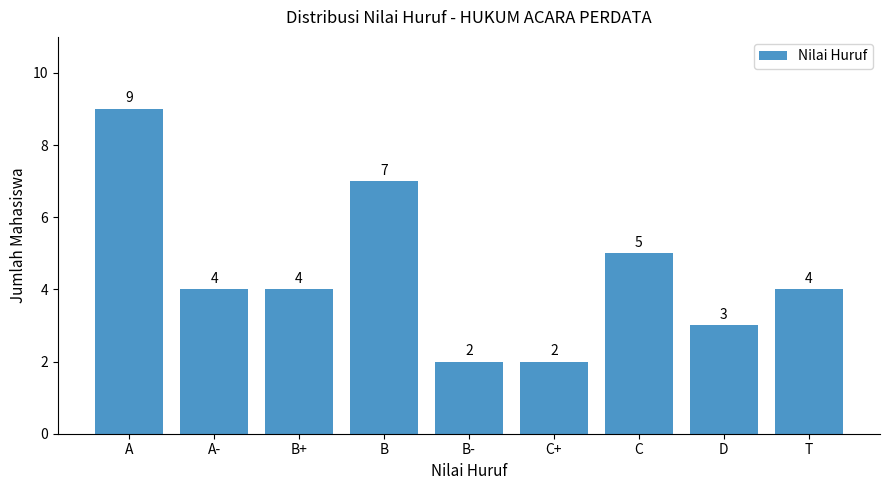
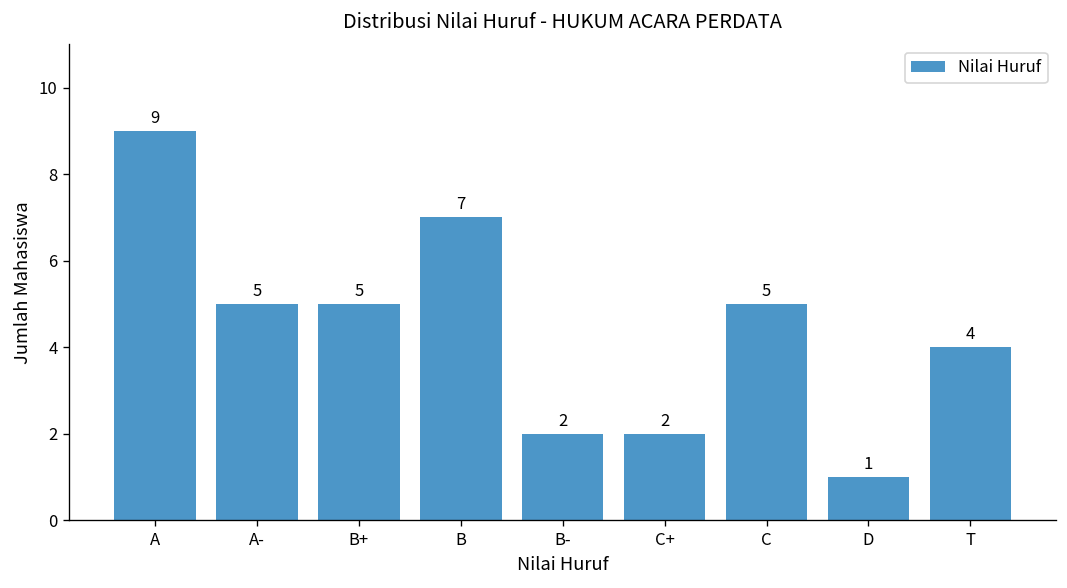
A-: 4 -> 5
B+: 4 -> 5
D: 3 -> 1
